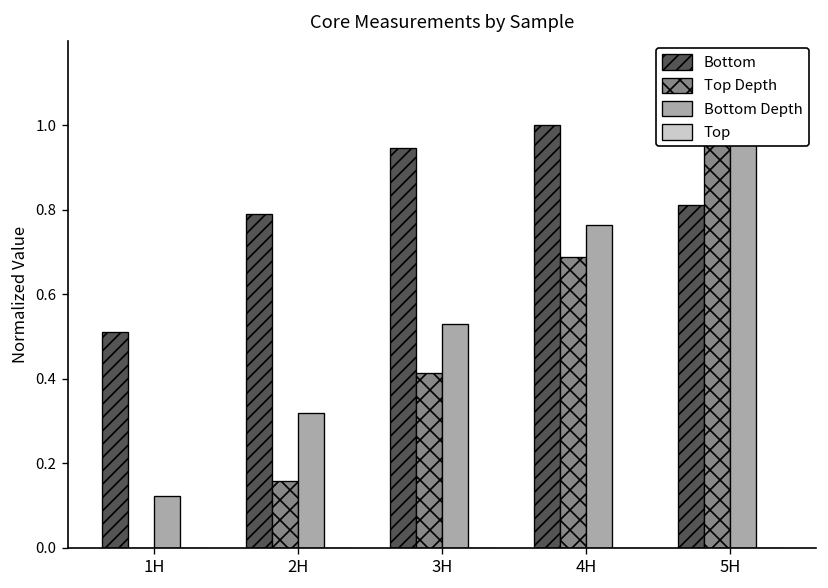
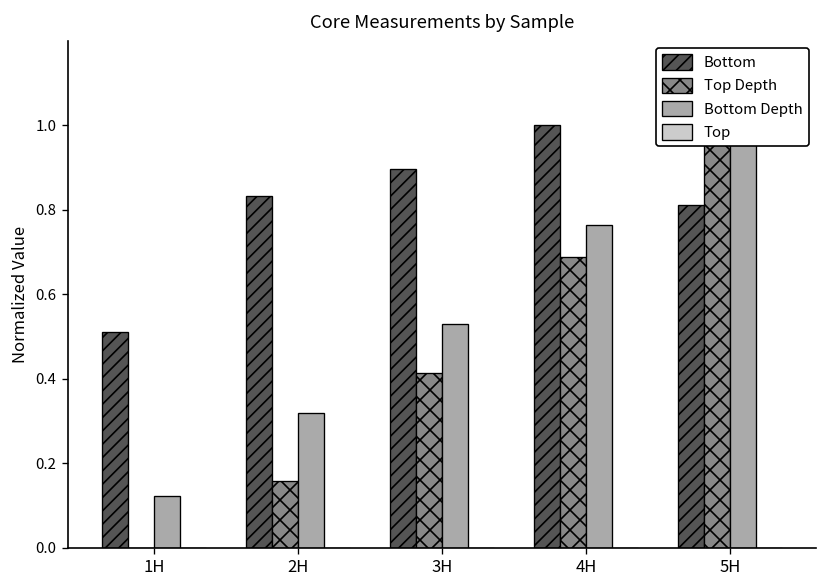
Bottom, 2H: 0.79 -> 0.83
Bottom, 3H: 0.95 -> 0.90
